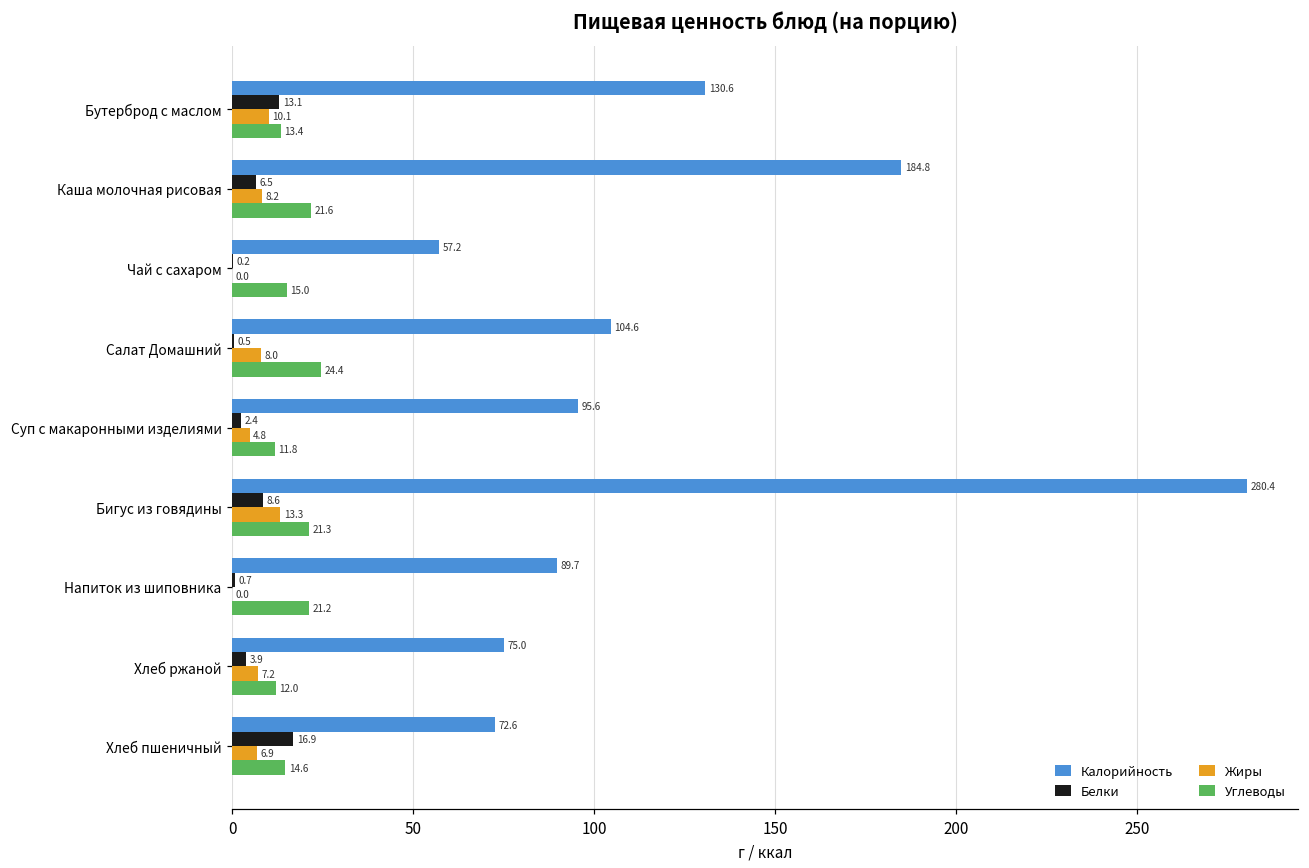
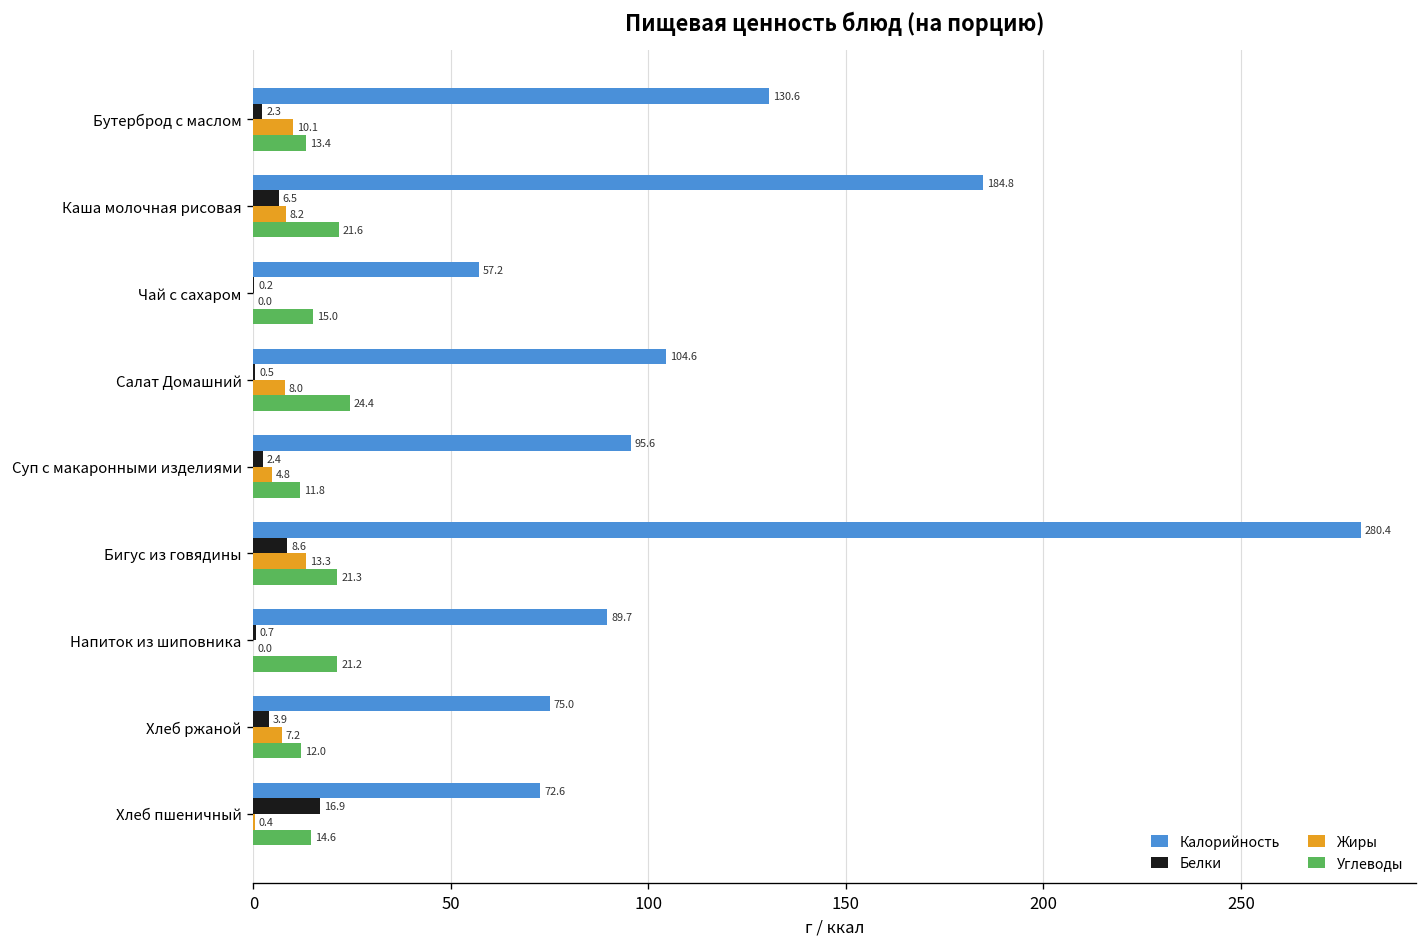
Белки, Бутерброд с маслом: 13.1 -> 2.3
Жиры, Хлеб пшеничный: 6.9 -> 0.4
